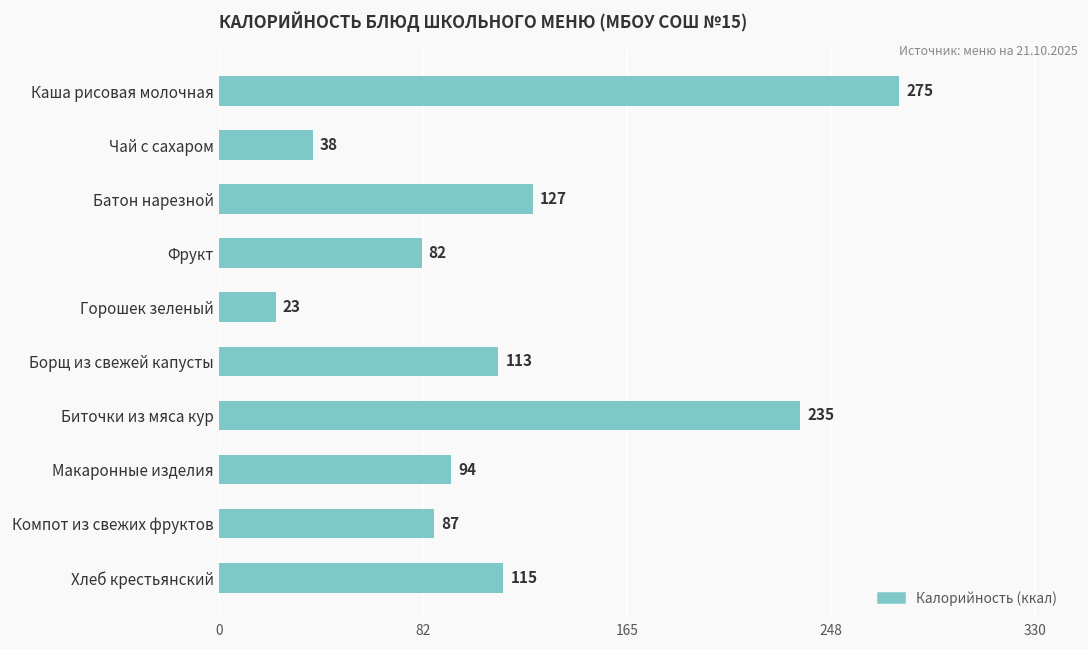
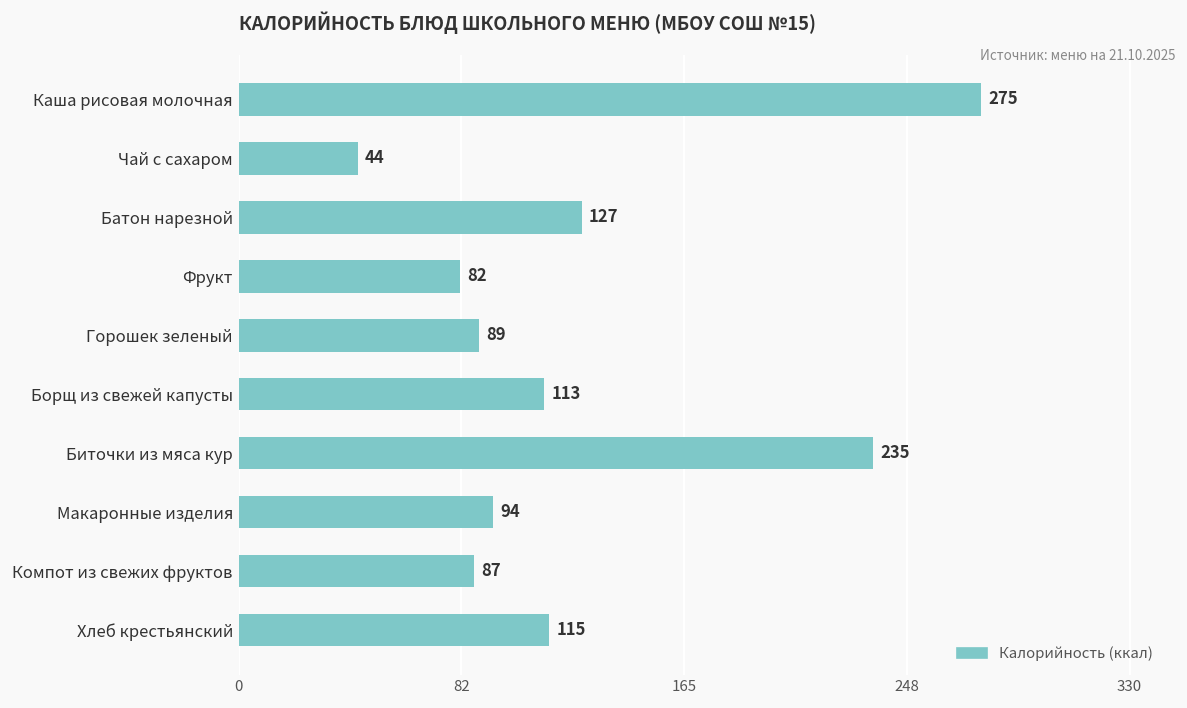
Чай с сахаром: 38 -> 44
Горошек зеленый: 23 -> 89
